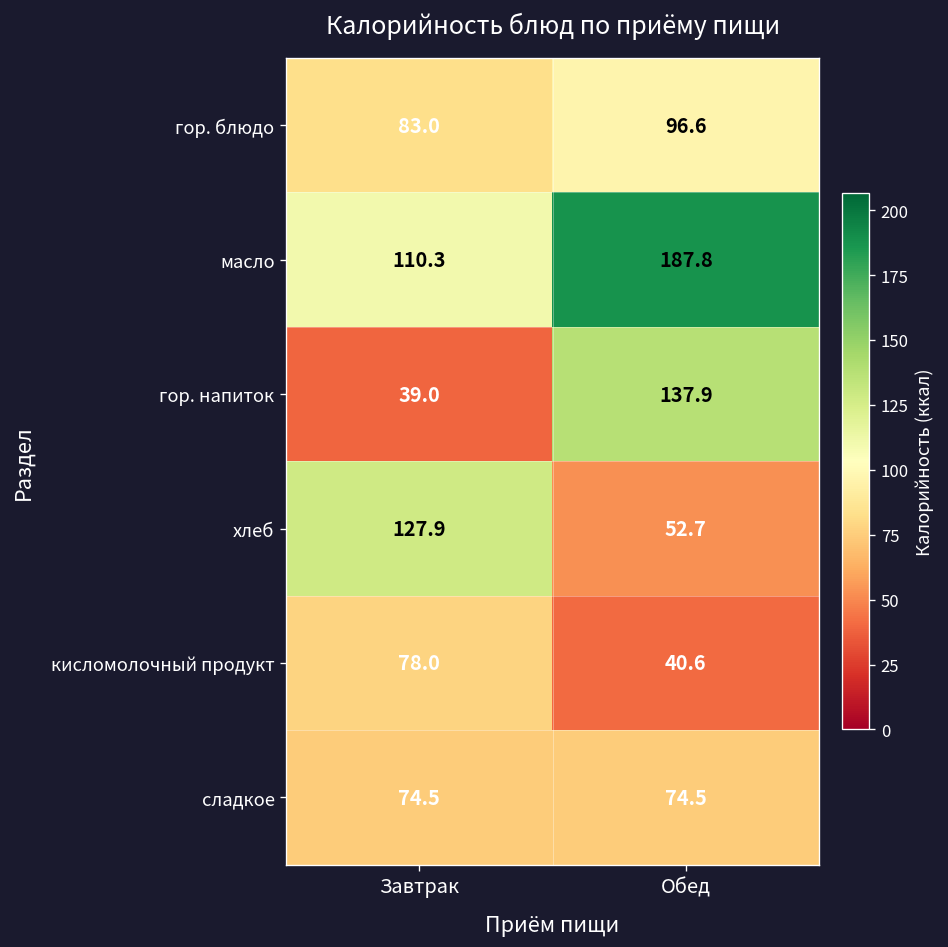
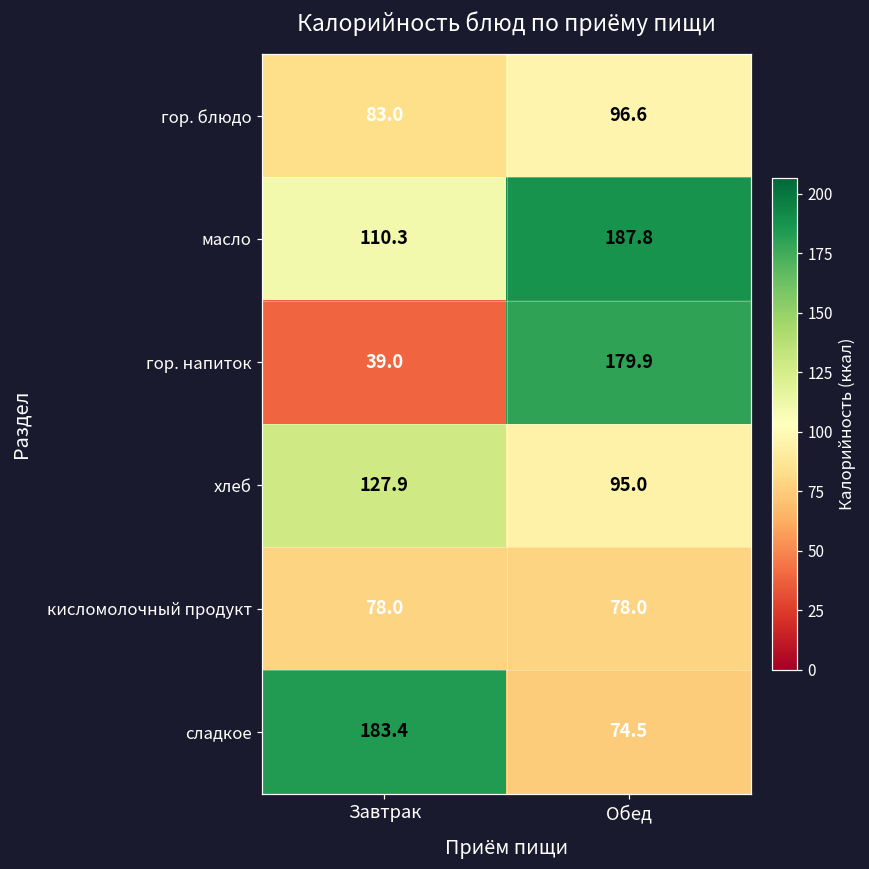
гор. напиток, Обед: 137.9 -> 179.9
хлеб, Обед: 52.7 -> 95.0
кисломолочный продукт, Обед: 40.6 -> 78.0
сладкое, Завтрак: 74.5 -> 183.4
